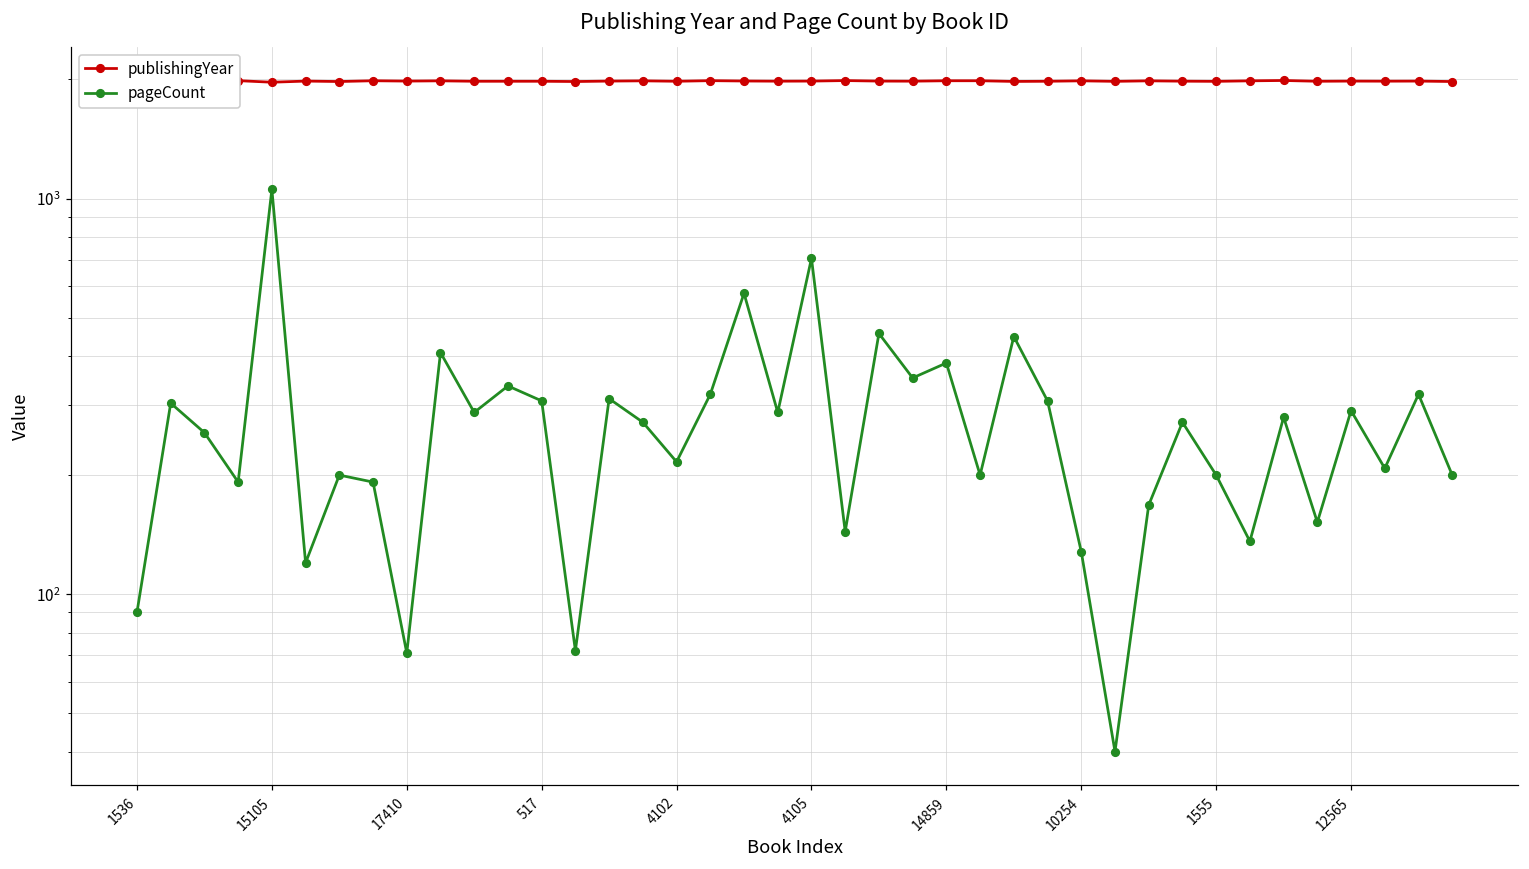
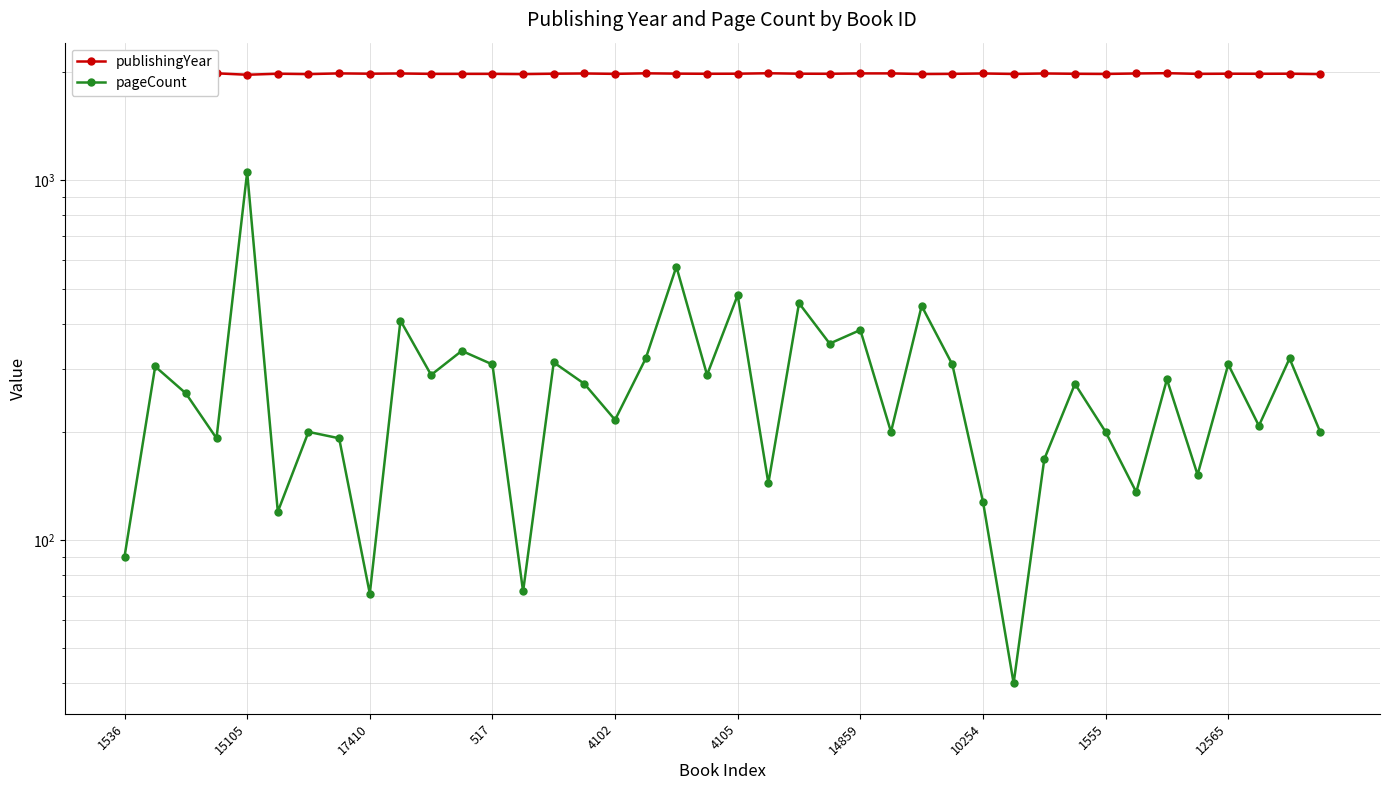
pageCount, 4105: 710 -> 480
pageCount, 12565: 290 -> 310
